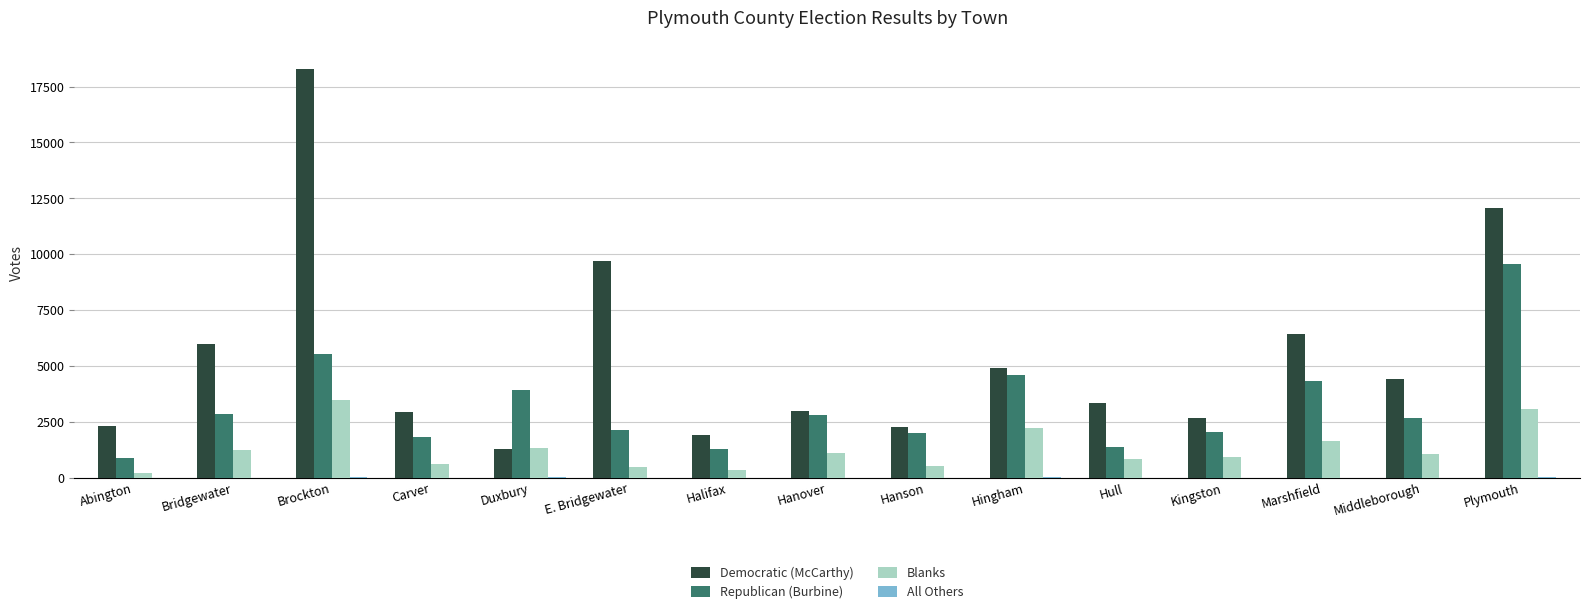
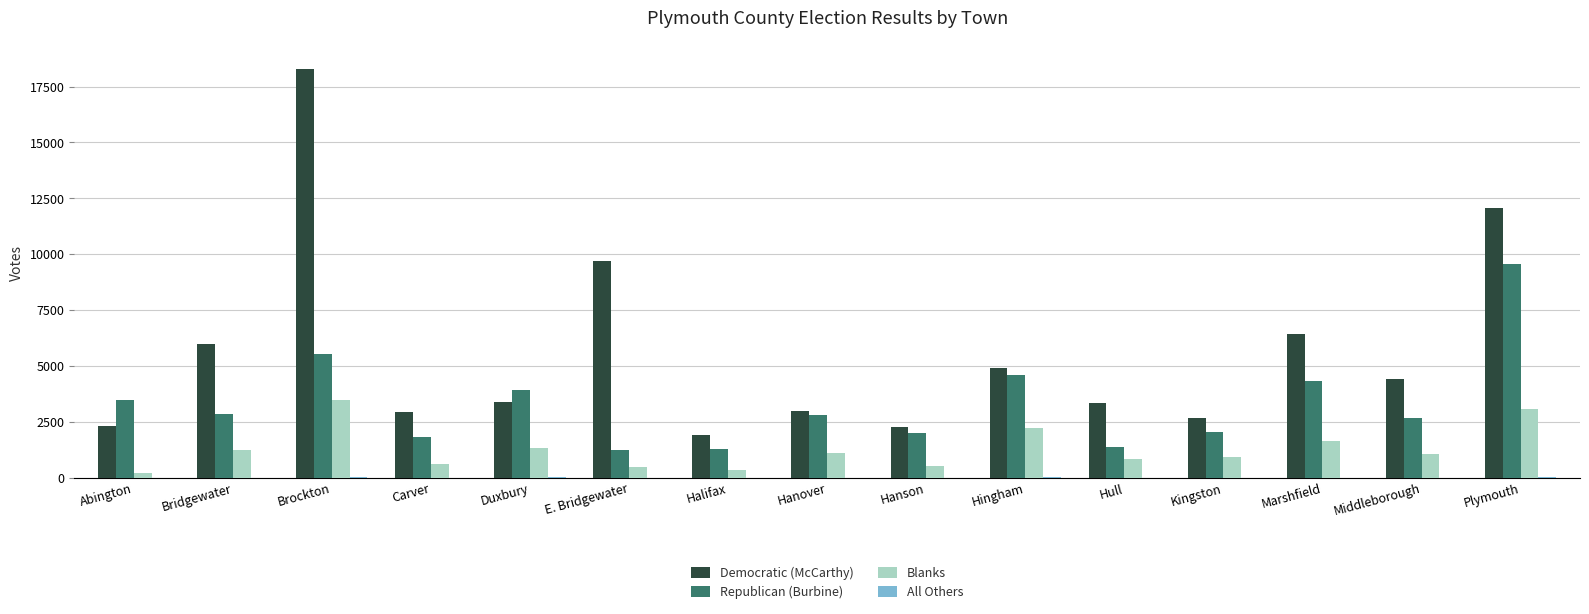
Republican (Burbine), Abington: 900 -> 3500
Democratic (McCarthy), Duxbury: 1300 -> 3400
Republican (Burbine), E. Bridgewater: 2100 -> 1200
